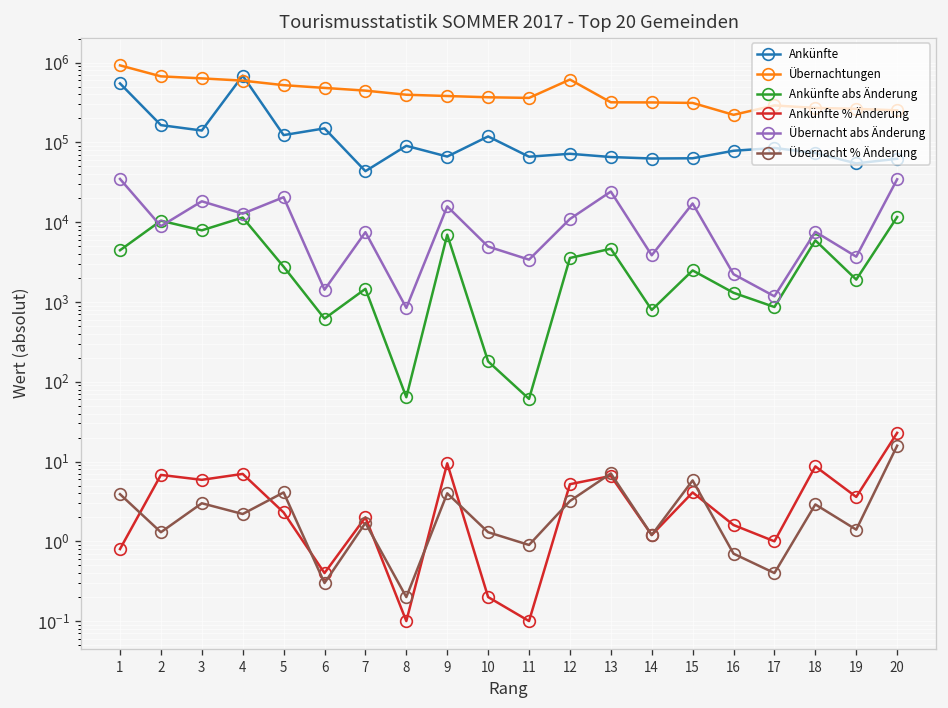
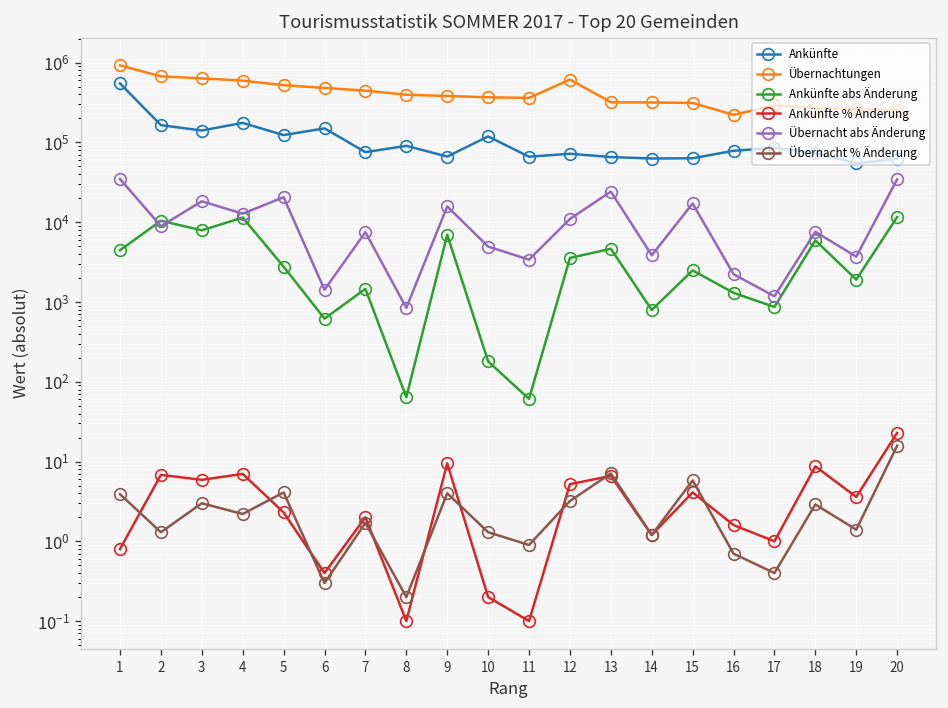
Ankünfte, 4: 700000 -> 180000
Ankünfte, 7: 40000 -> 80000
